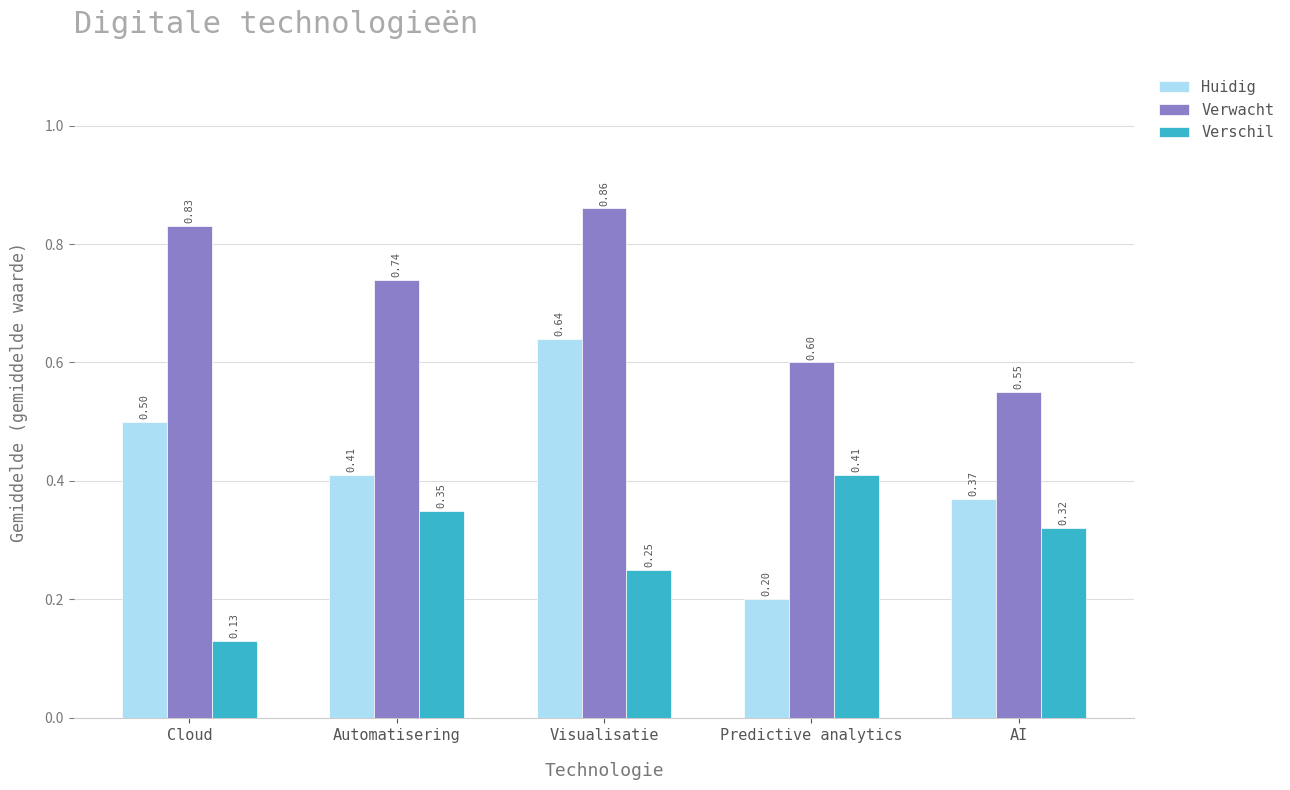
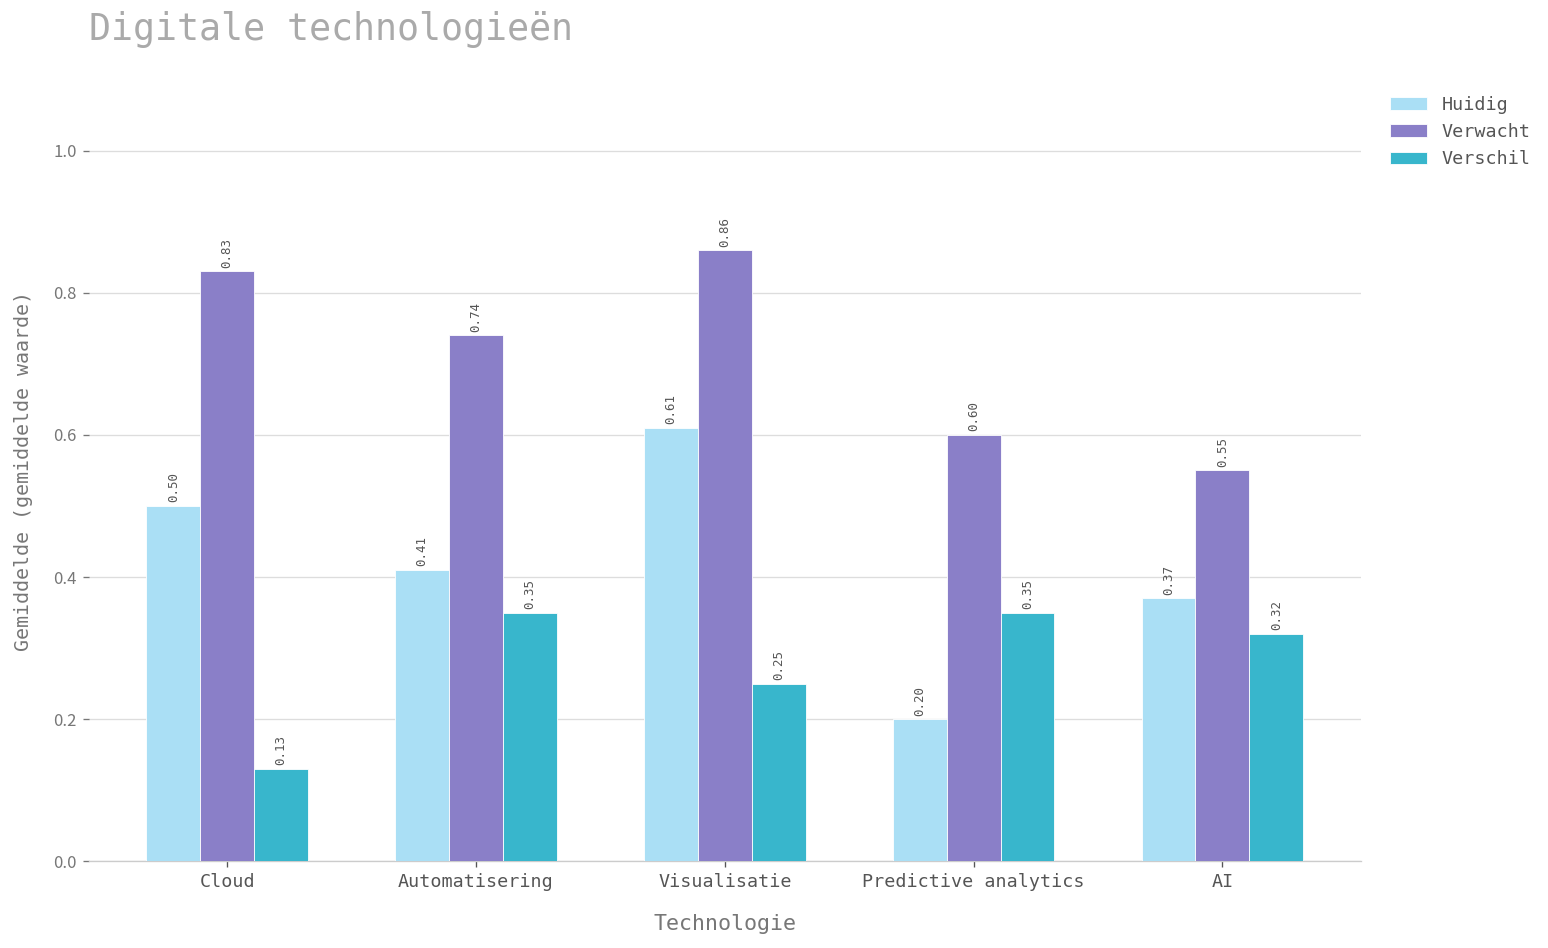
Huidig, Visualisatie: 0.64 -> 0.61
Verschil, Predictive analytics: 0.41 -> 0.35
